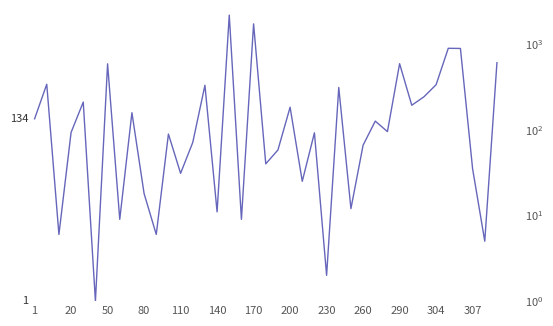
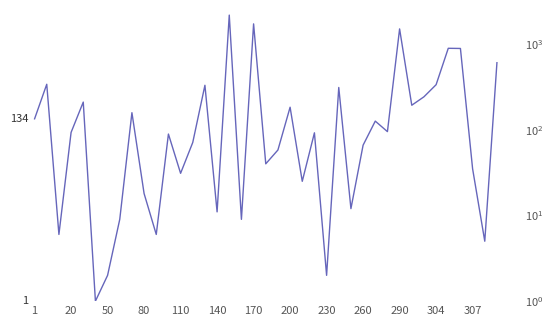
50: 600 -> 2
290: 600 -> 1500
